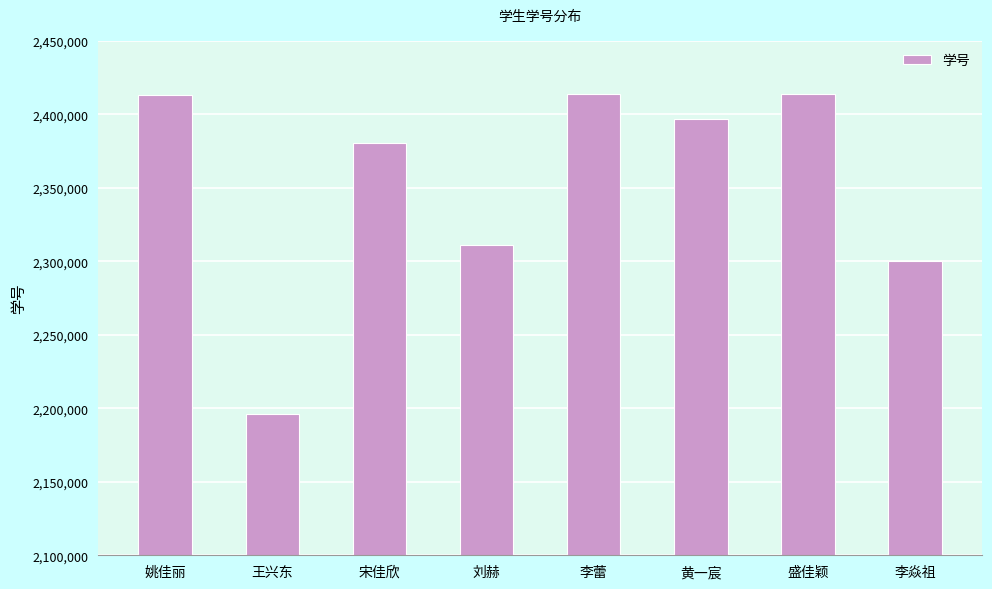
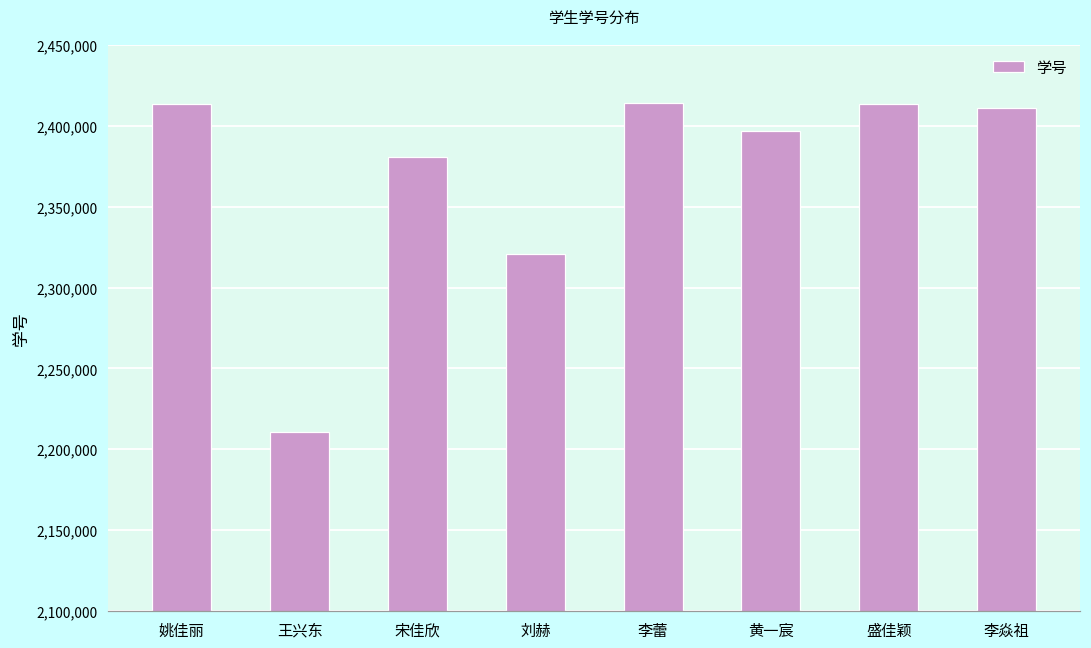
王兴东: 2,196,000 -> 2,211,000
刘赫: 2,311,000 -> 2,321,000
李焱祖: 2,300,000 -> 2,411,000
